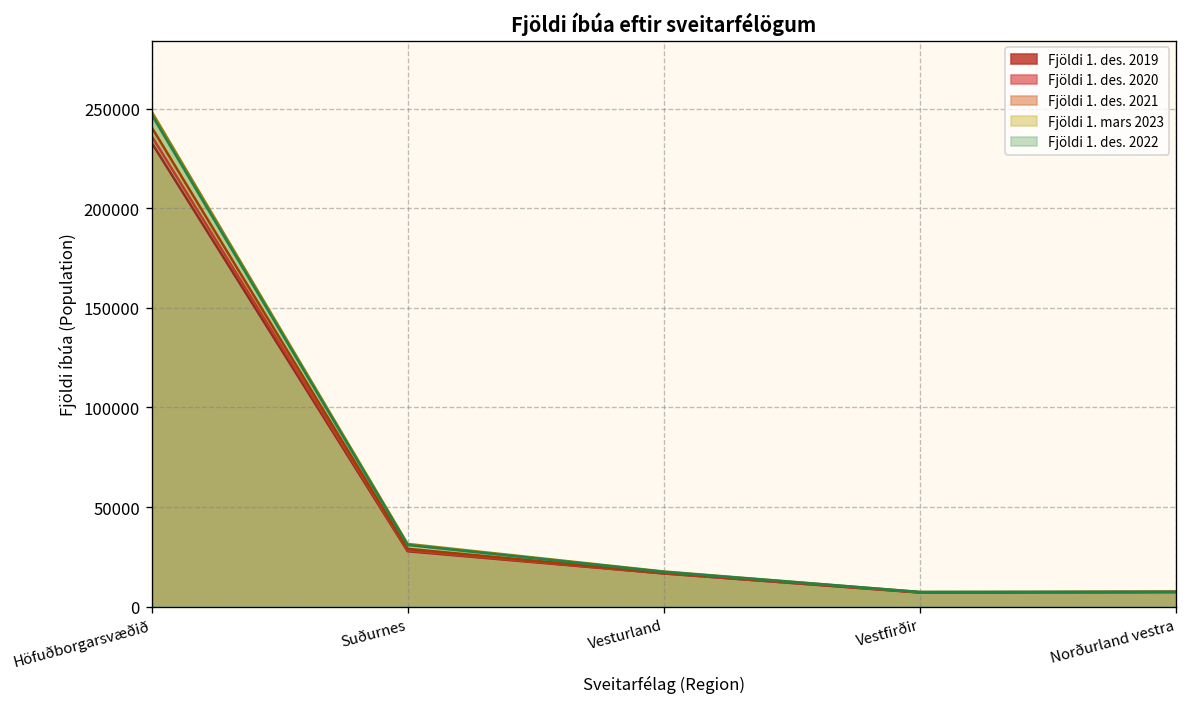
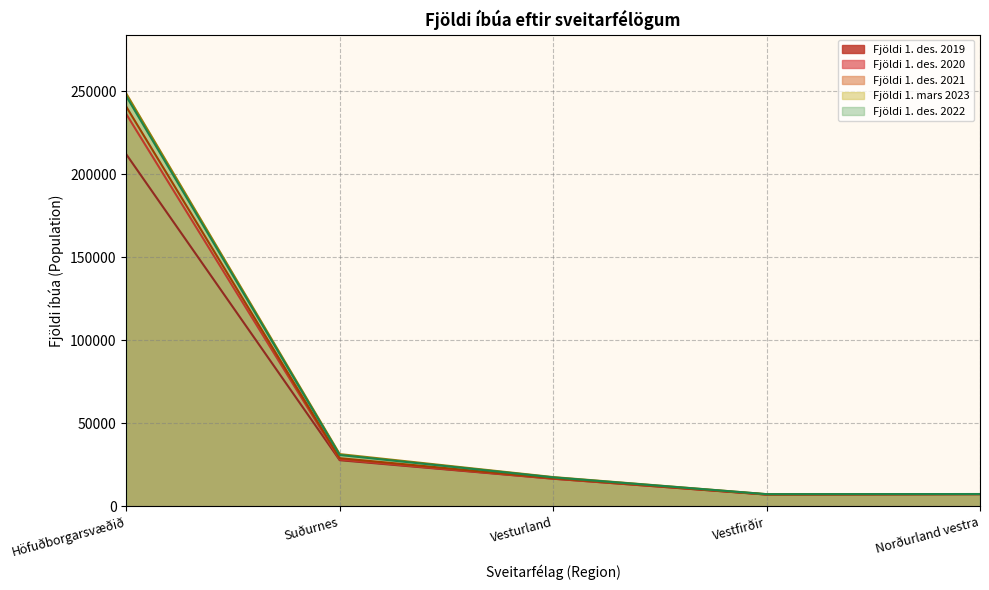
Fjöldi 1. des. 2019, Höfuðborgarsvæðið: 233000 -> 212000
